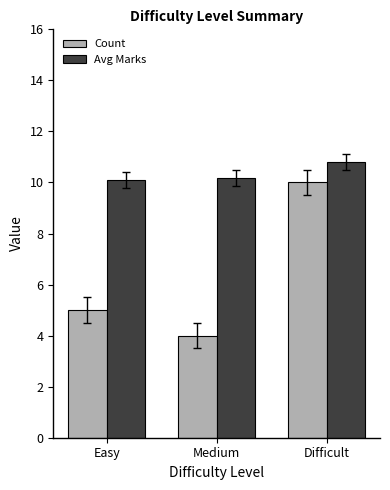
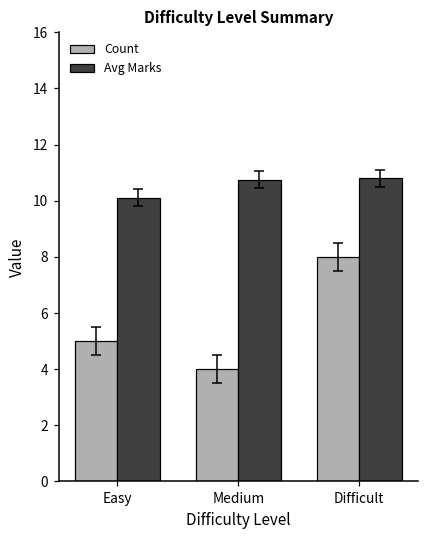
Avg Marks, Medium: 10.2 -> 10.8
Count, Difficult: 10 -> 8
